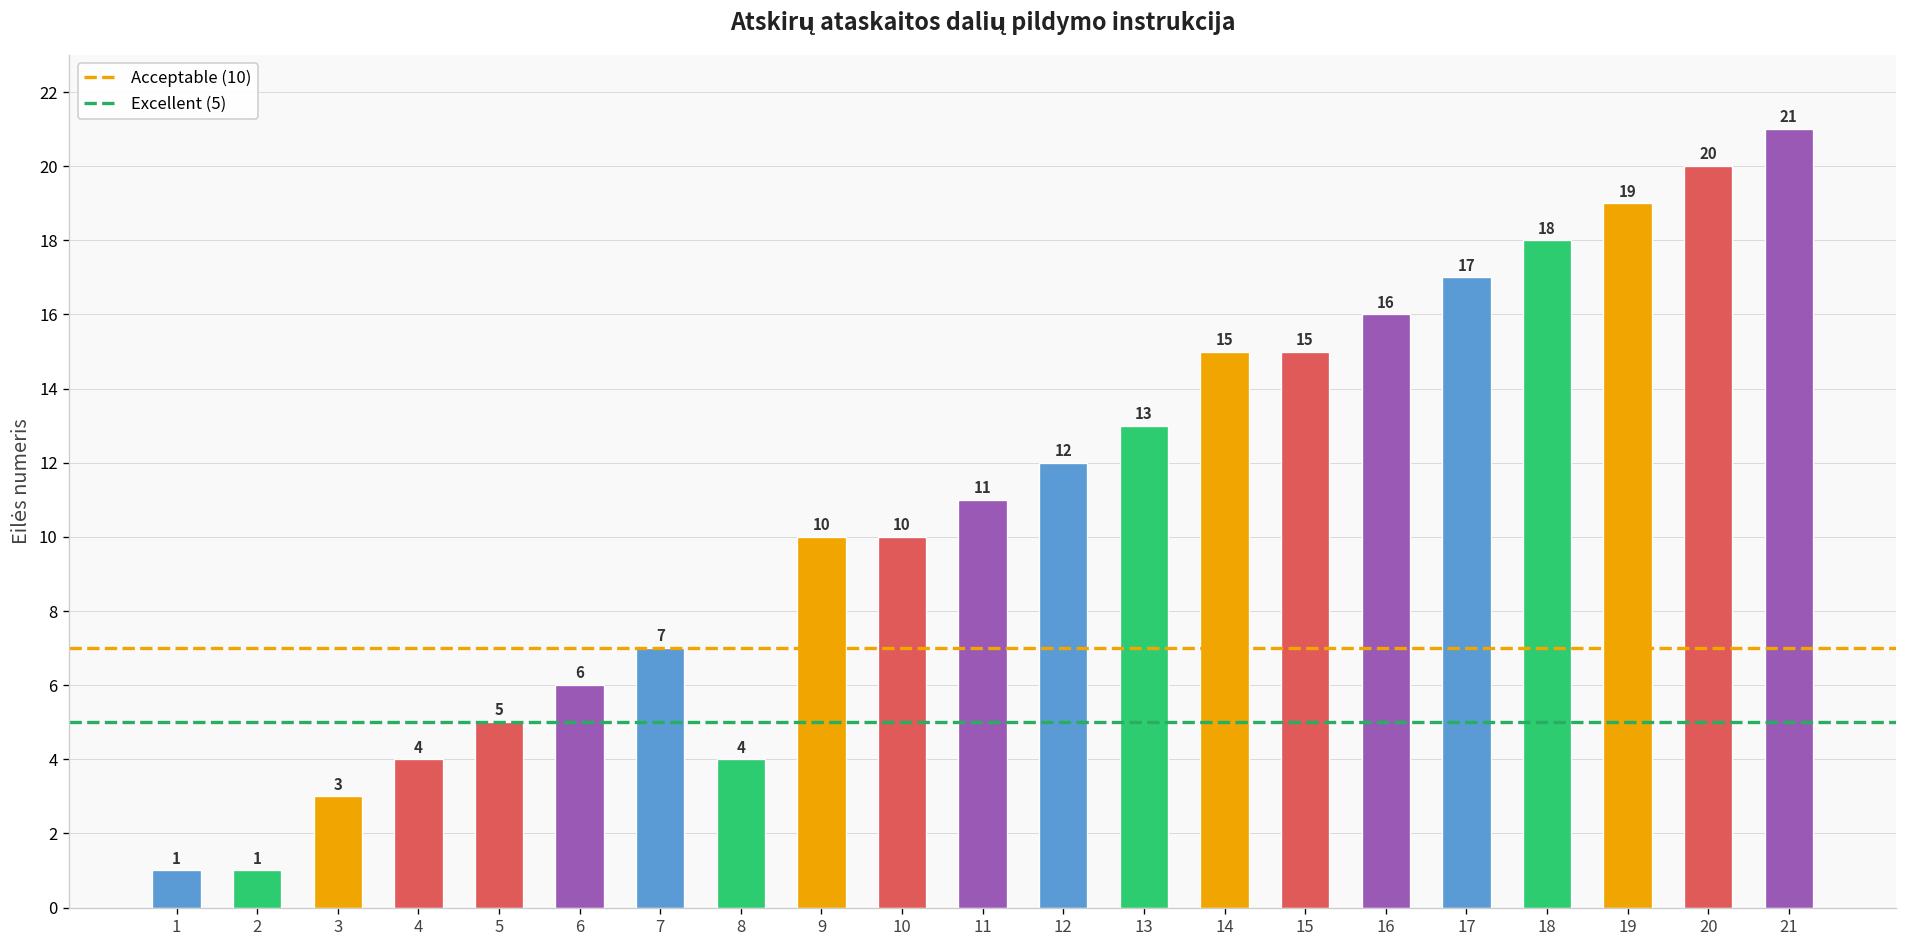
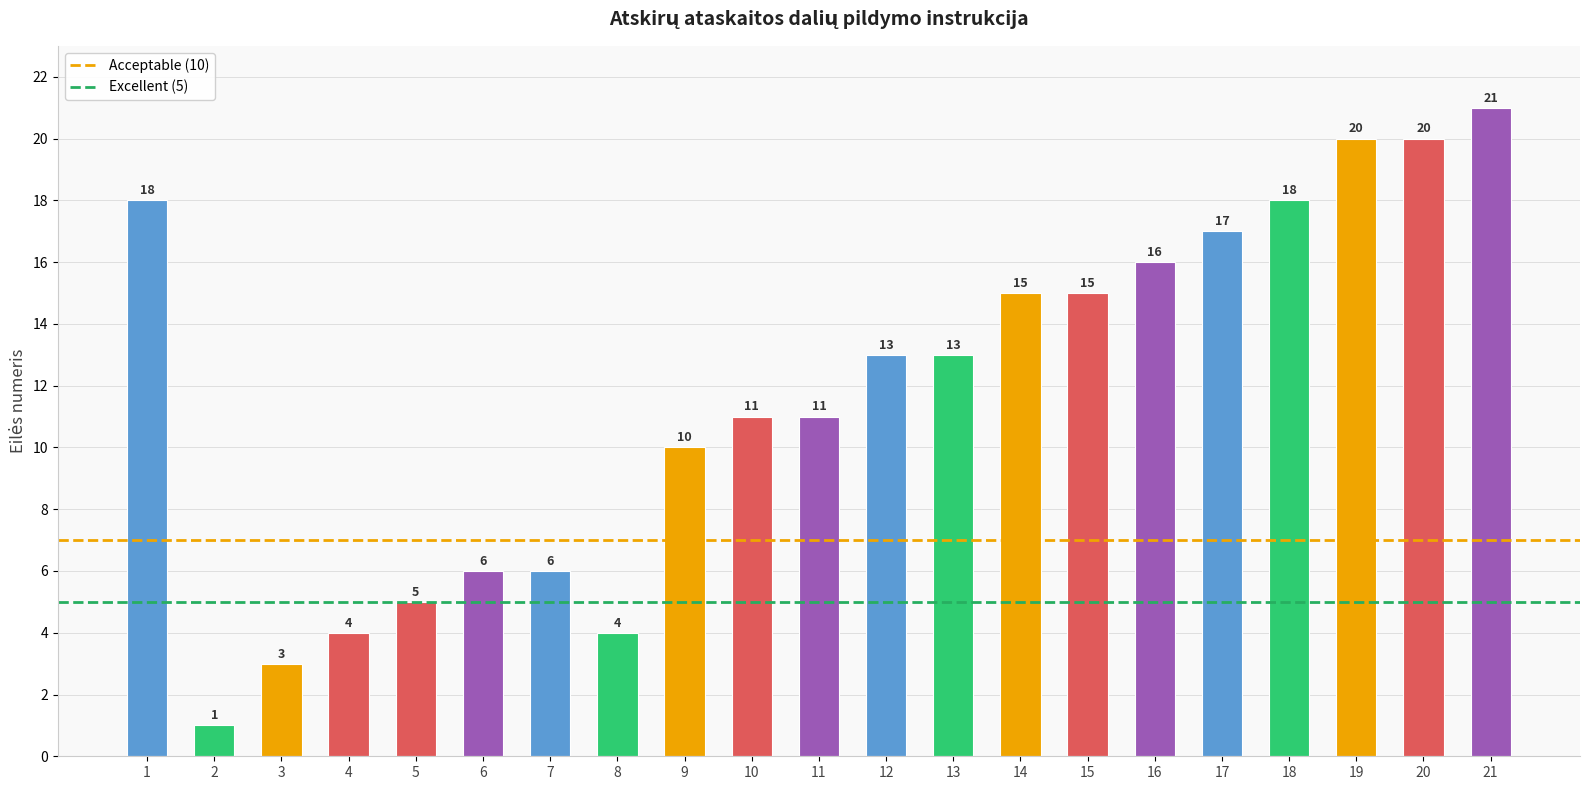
1: 1 -> 18
7: 7 -> 6
10: 10 -> 11
12: 12 -> 13
19: 19 -> 20
